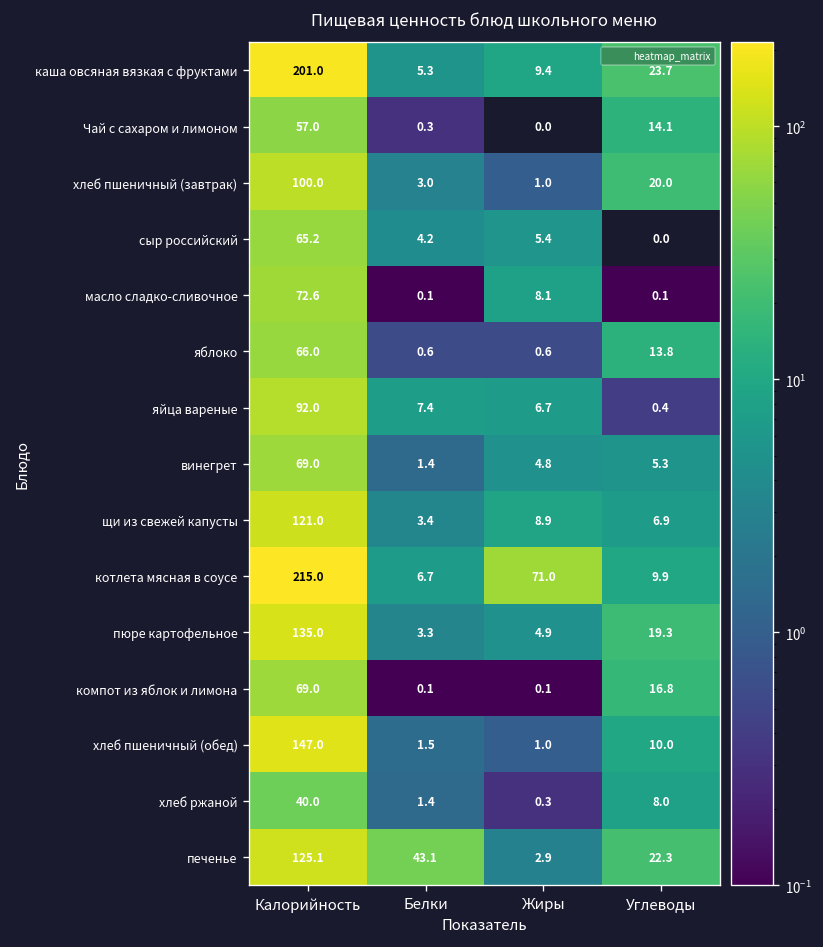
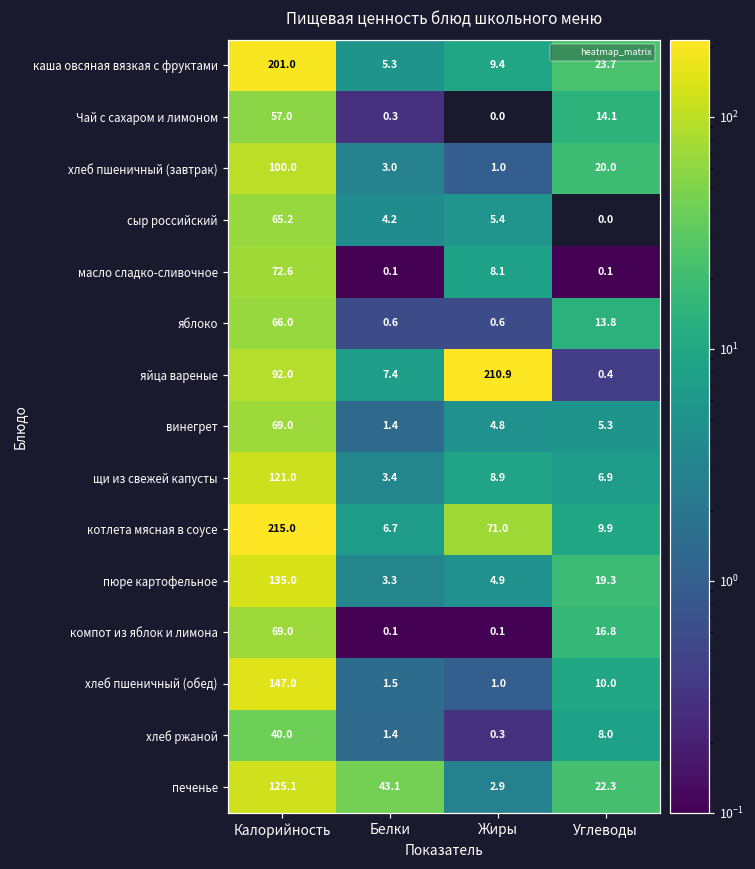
яйца вареные, Жиры: 6.7 -> 210.9
